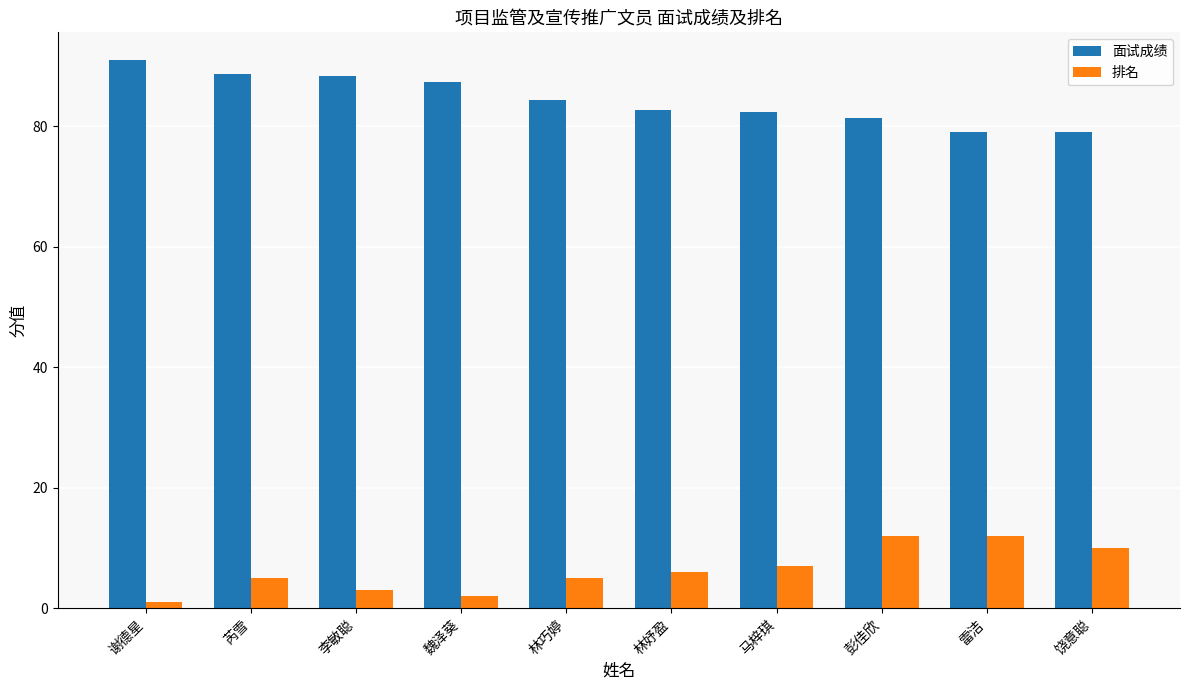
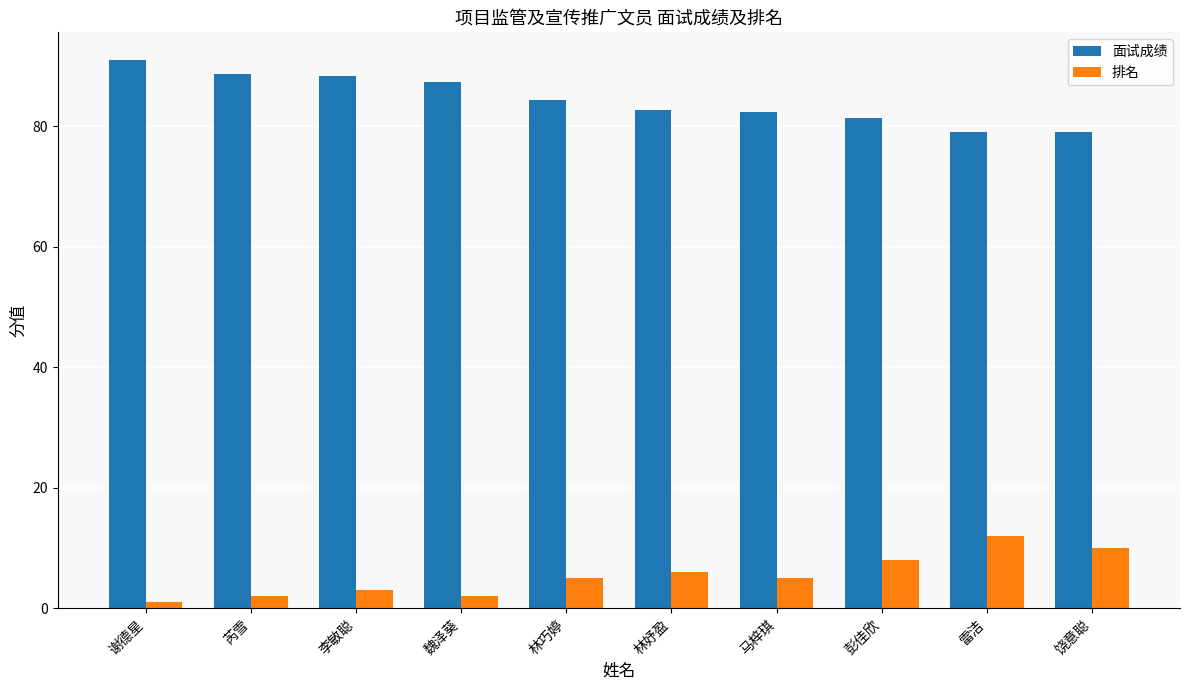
排名, 芮雪: 5 -> 2
排名, 马梓琪: 7 -> 5
排名, 彭佳欣: 12 -> 8
